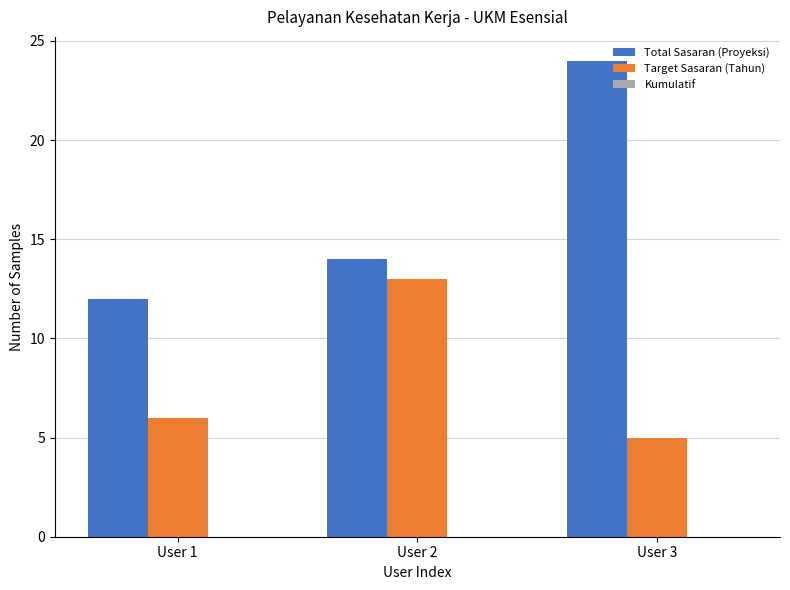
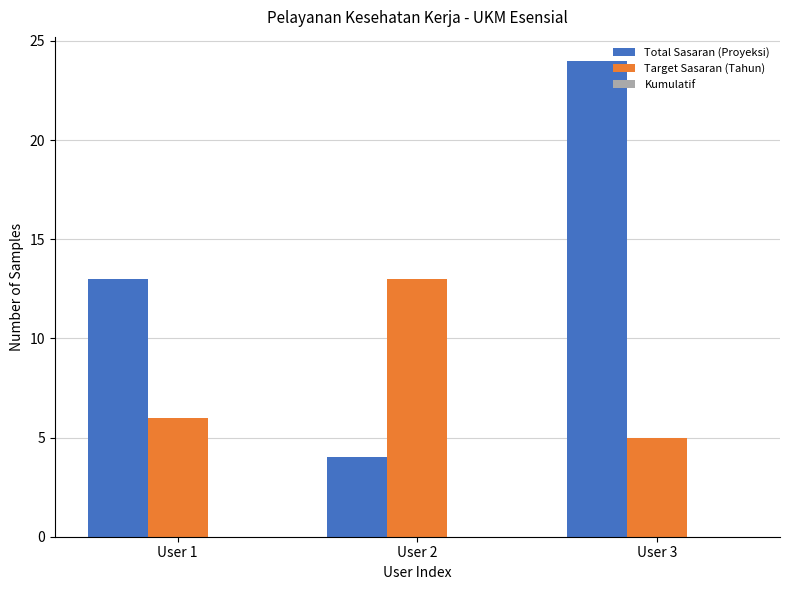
Total Sasaran (Proyeksi), User 1: 12 -> 13
Total Sasaran (Proyeksi), User 2: 14 -> 4
